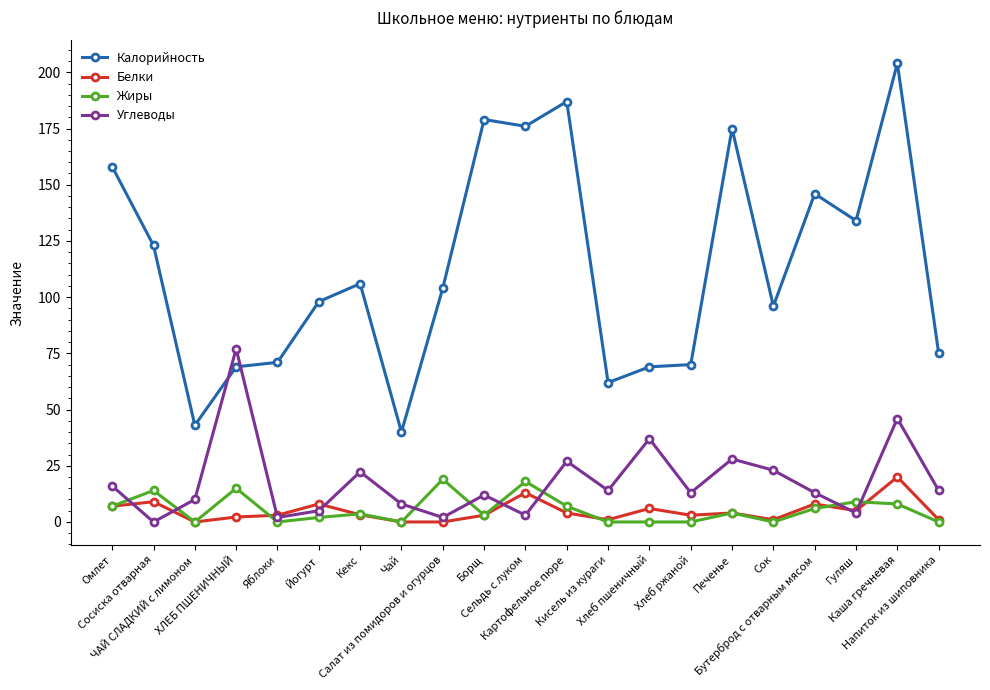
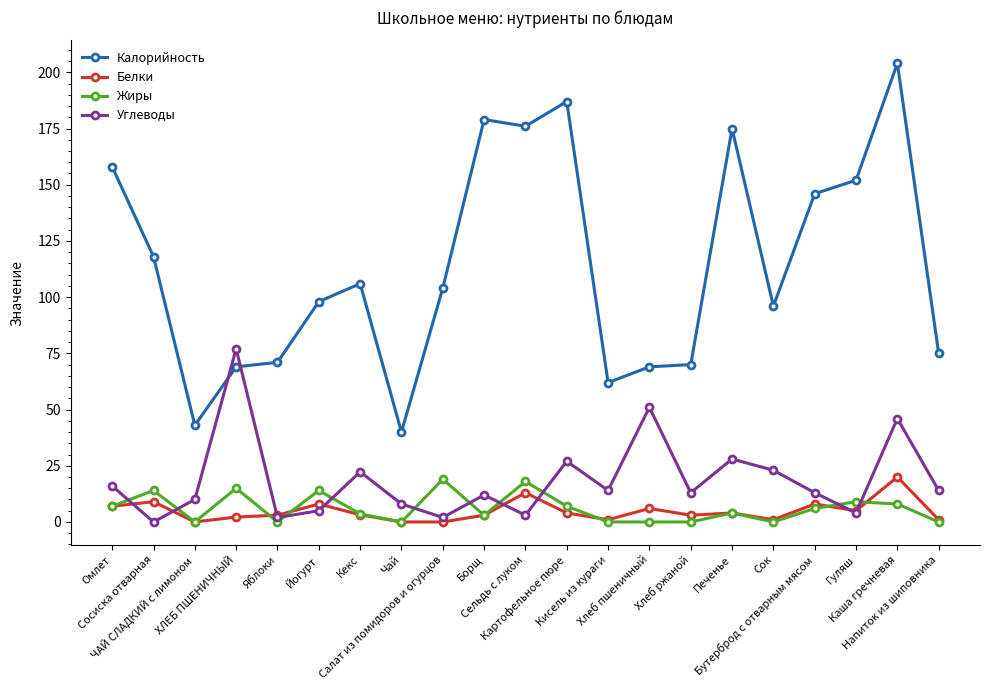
Калорийность, Сосиска отварная: 123 -> 118
Жиры, Йогурт: 2 -> 14
Углеводы, Хлеб пшеничный: 37 -> 51
Калорийность, Гуляш: 134 -> 152
